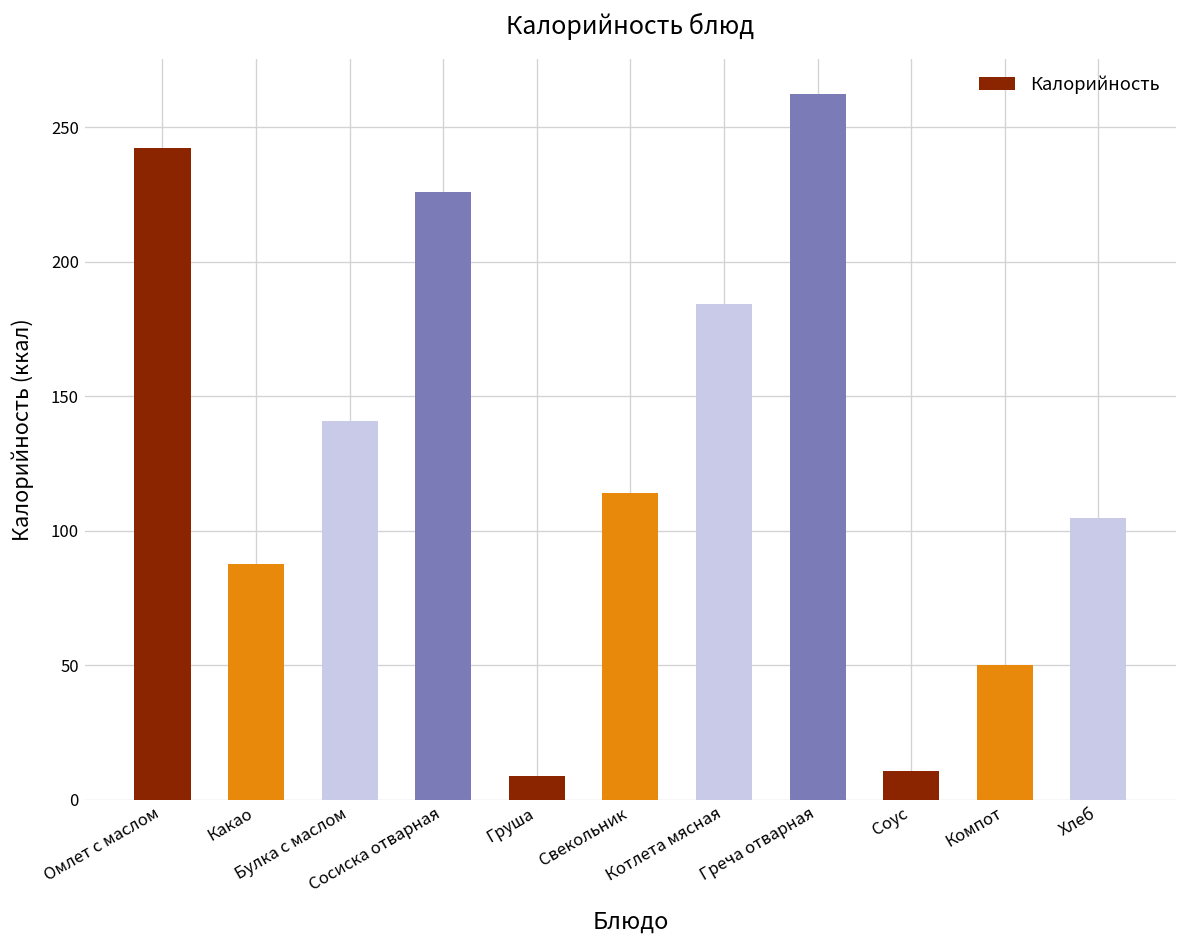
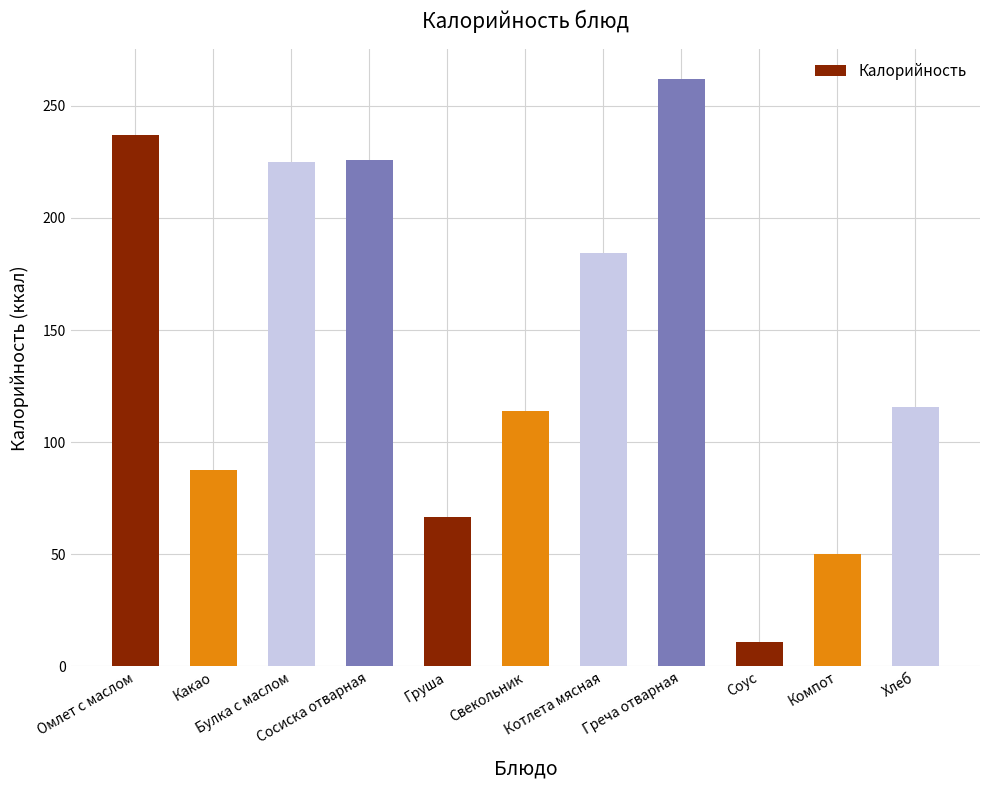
Омлет с маслом: 242 -> 237
Булка с маслом: 141 -> 225
Груша: 9 -> 66
Хлеб: 105 -> 116
